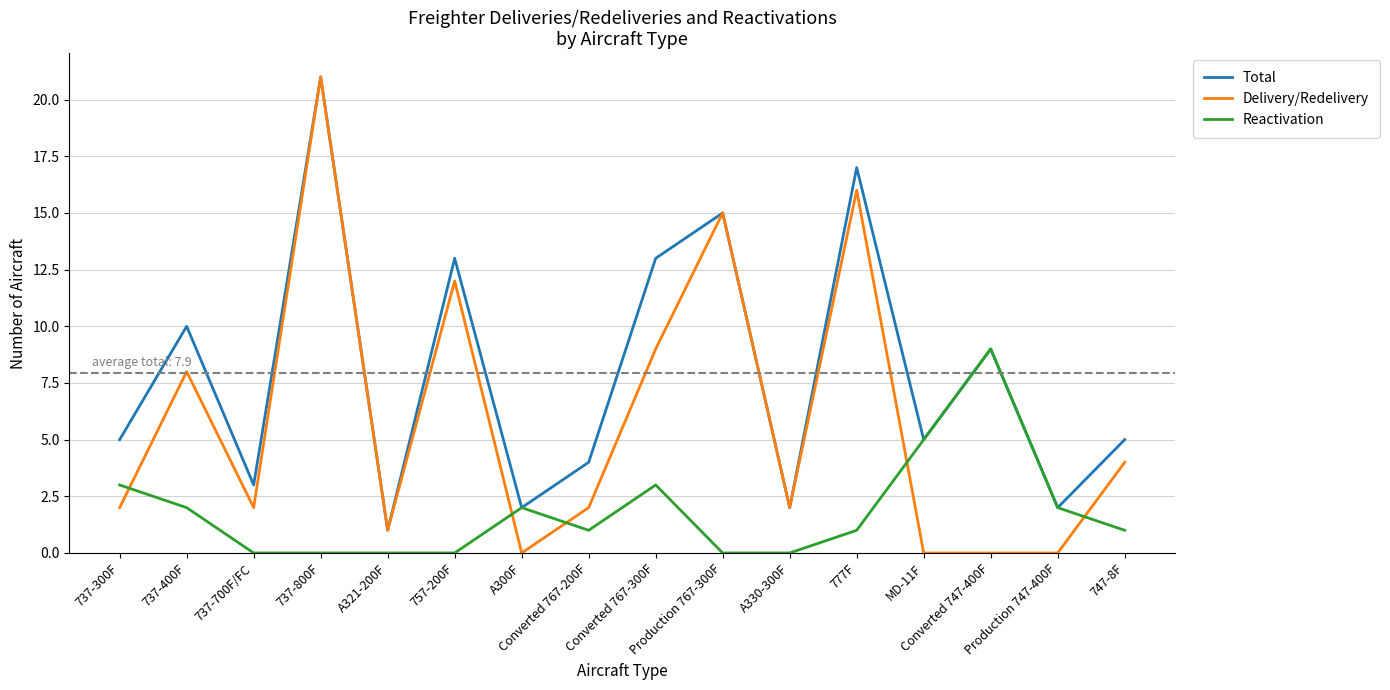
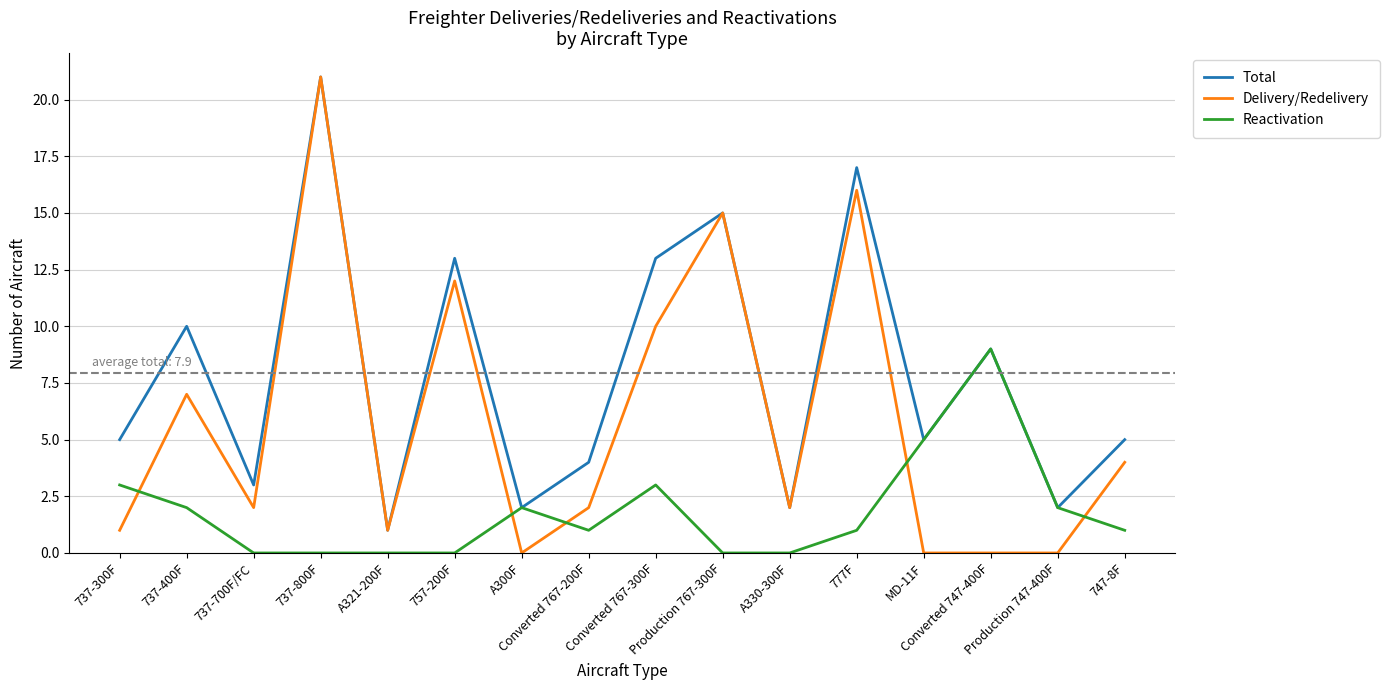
Delivery/Redelivery, 737-300F: 2 -> 1
Delivery/Redelivery, 737-400F: 8 -> 7
Delivery/Redelivery, Converted 767-300F: 9 -> 10
